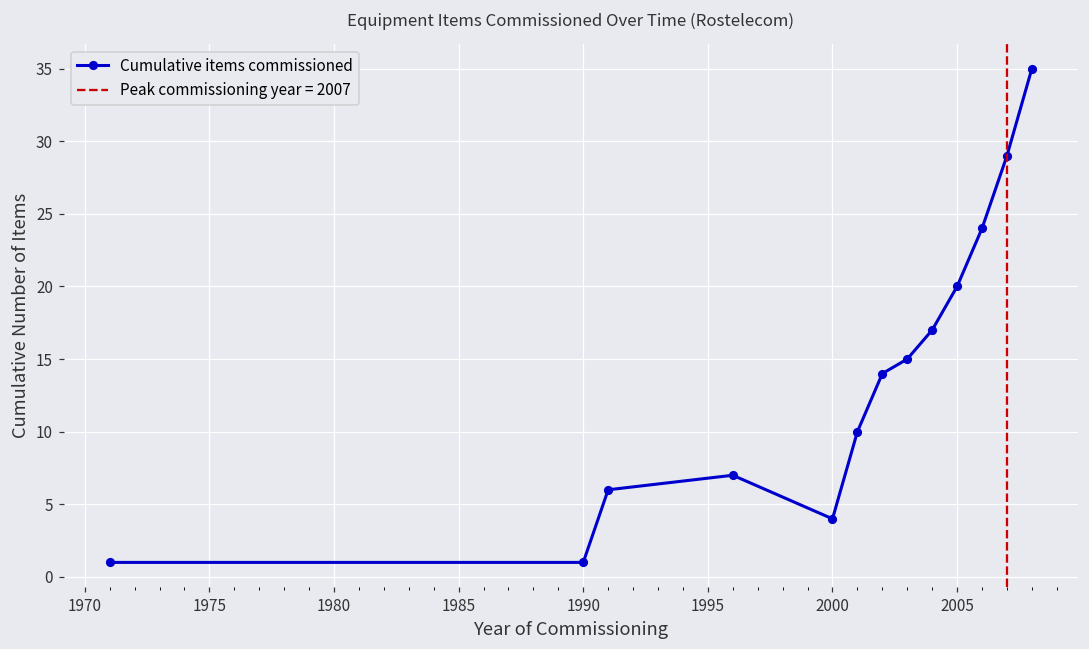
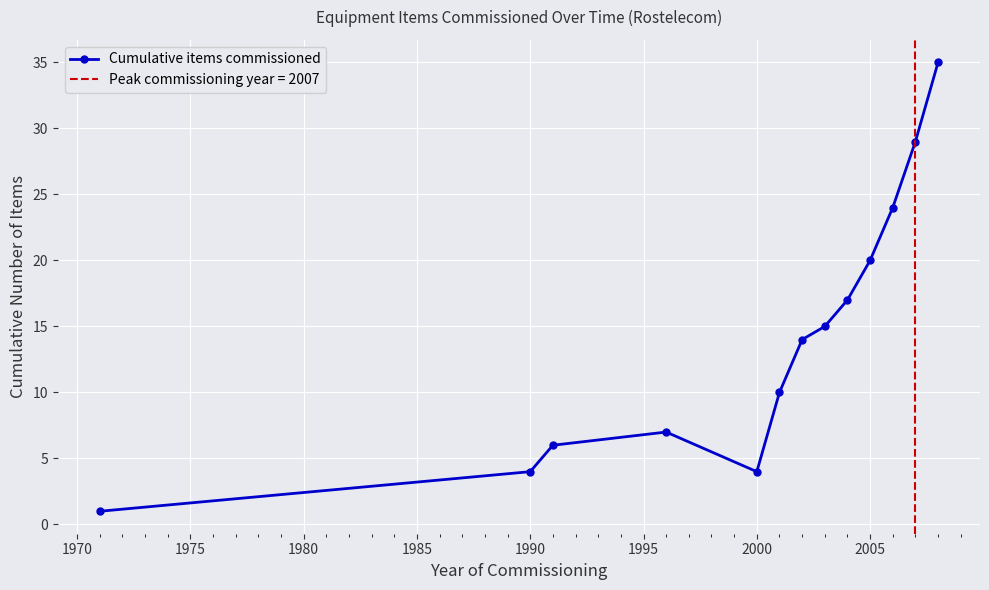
1990: 1 -> 4
